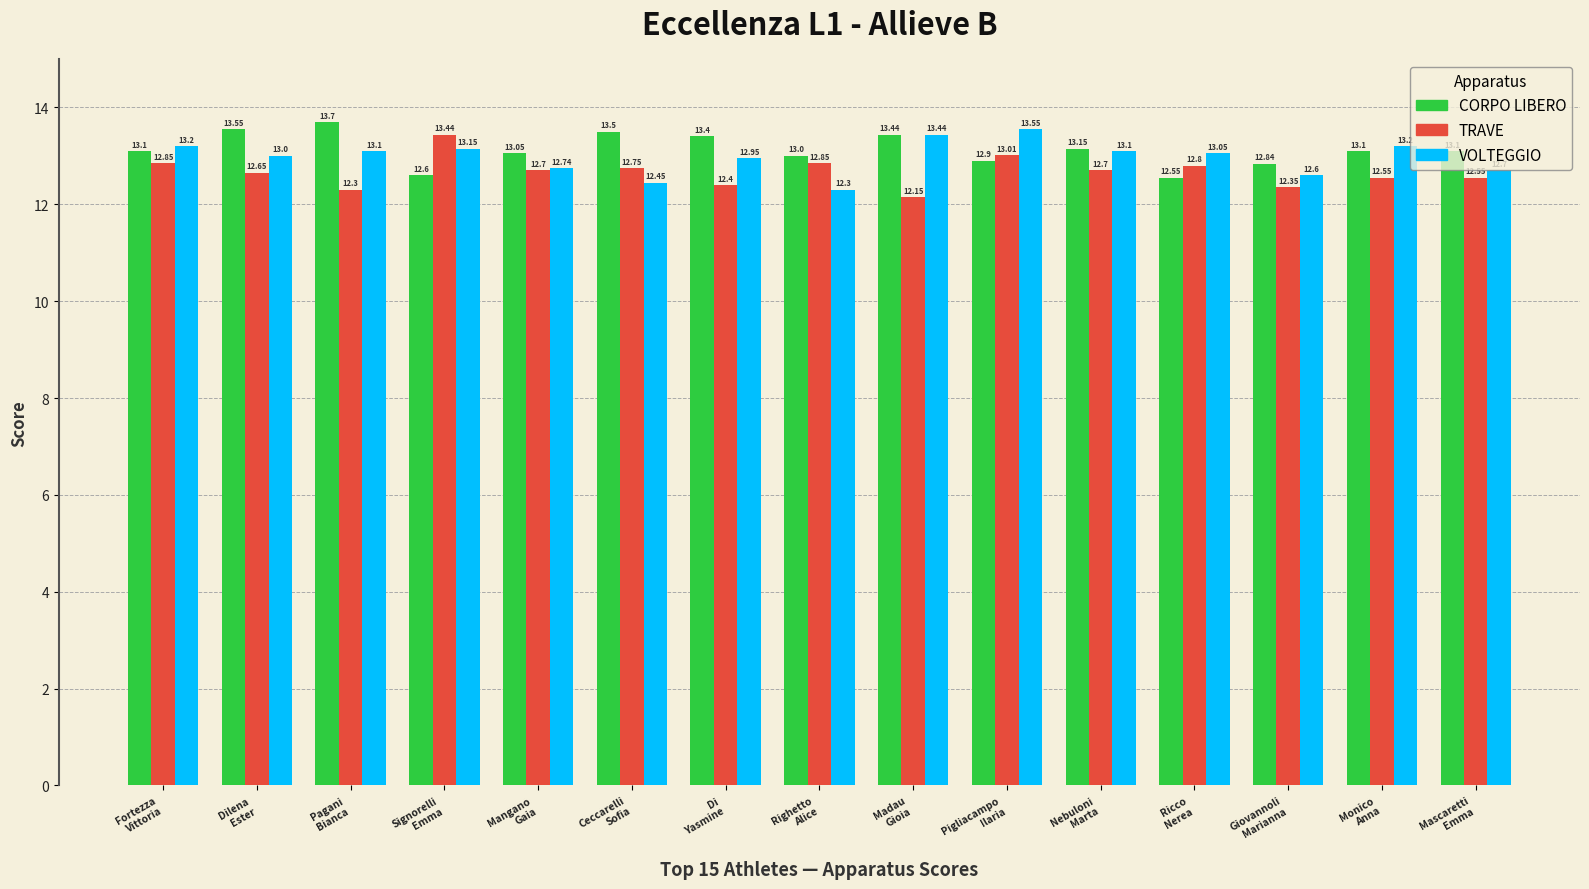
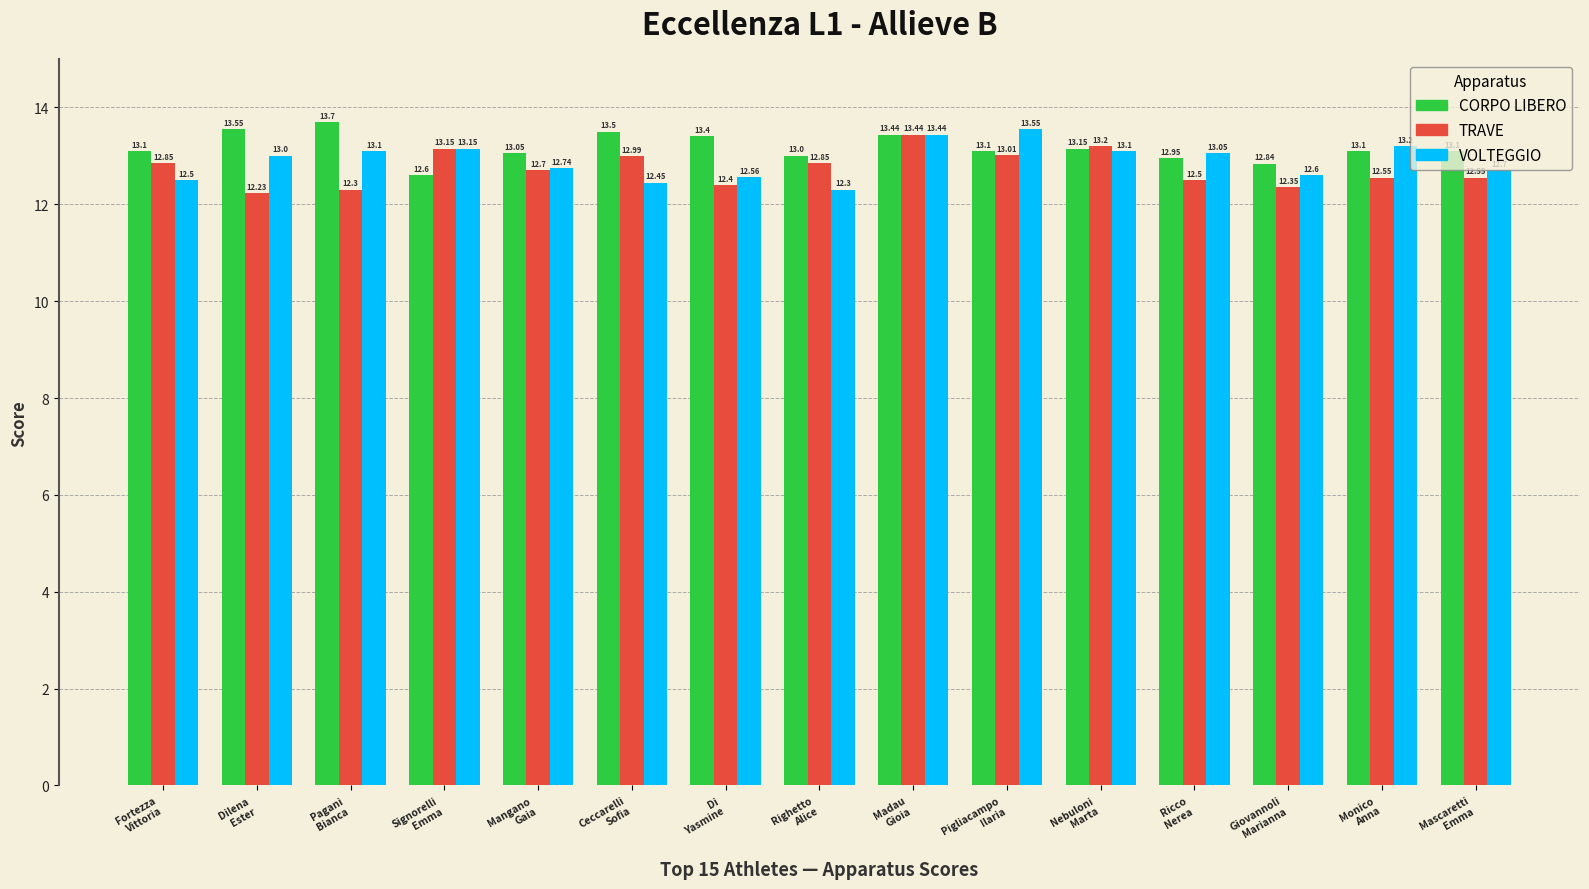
VOLTEGGIO, Fortezza Vittoria: 13.2 -> 12.5
TRAVE, Dilena Ester: 12.65 -> 12.23
TRAVE, Signorelli Emma: 13.44 -> 13.15
TRAVE, Ceccarelli Sofia: 12.75 -> 12.99
VOLTEGGIO, Di Yasmine: 12.95 -> 12.56
TRAVE, Madau Gioia: 12.15 -> 13.44
CORPO LIBERO, Pigliacampo Ilaria: 12.9 -> 13.1
TRAVE, Nebuloni Marta: 12.7 -> 13.2
CORPO LIBERO, Ricco Nerea: 12.55 -> 12.95
TRAVE, Ricco Nerea: 12.8 -> 12.5
